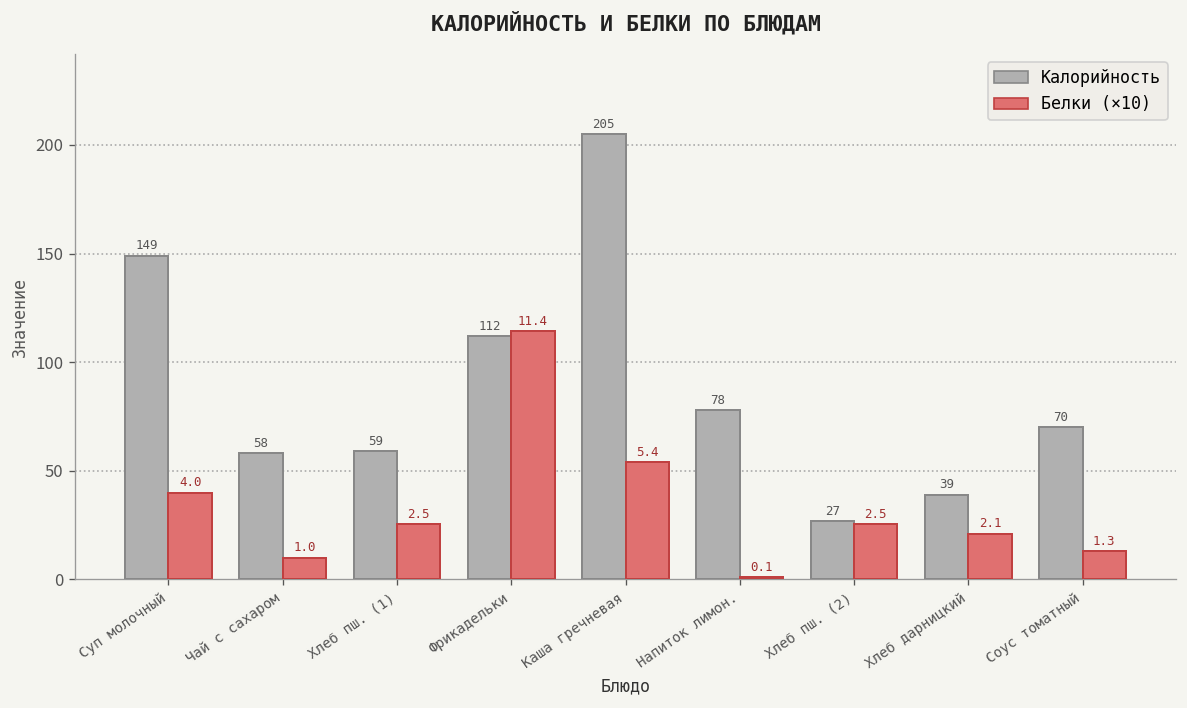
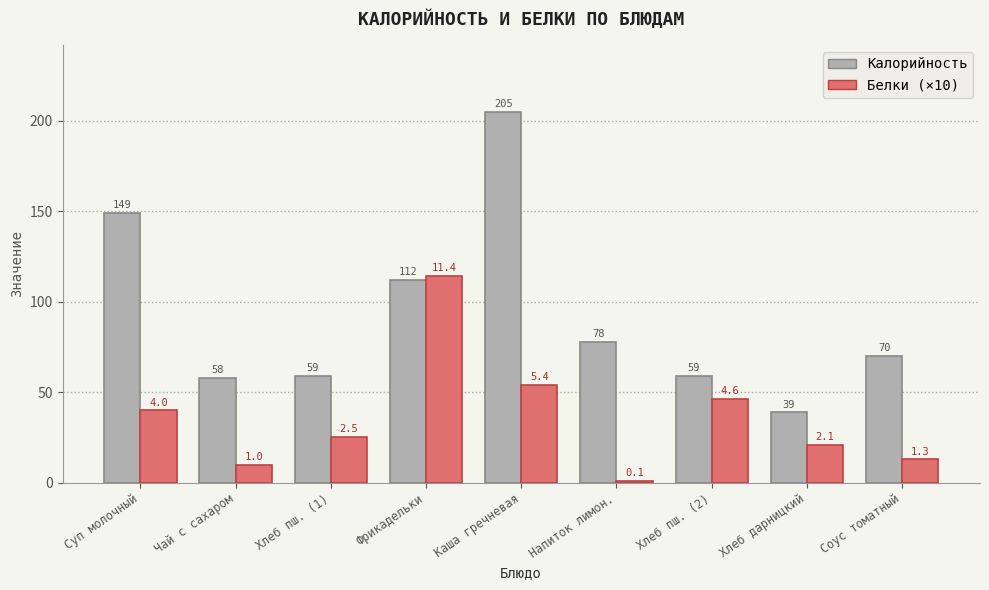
Калорийность, Хлеб пш. (2): 27 -> 59
Белки (×10), Хлеб пш. (2): 2.5 -> 4.6
